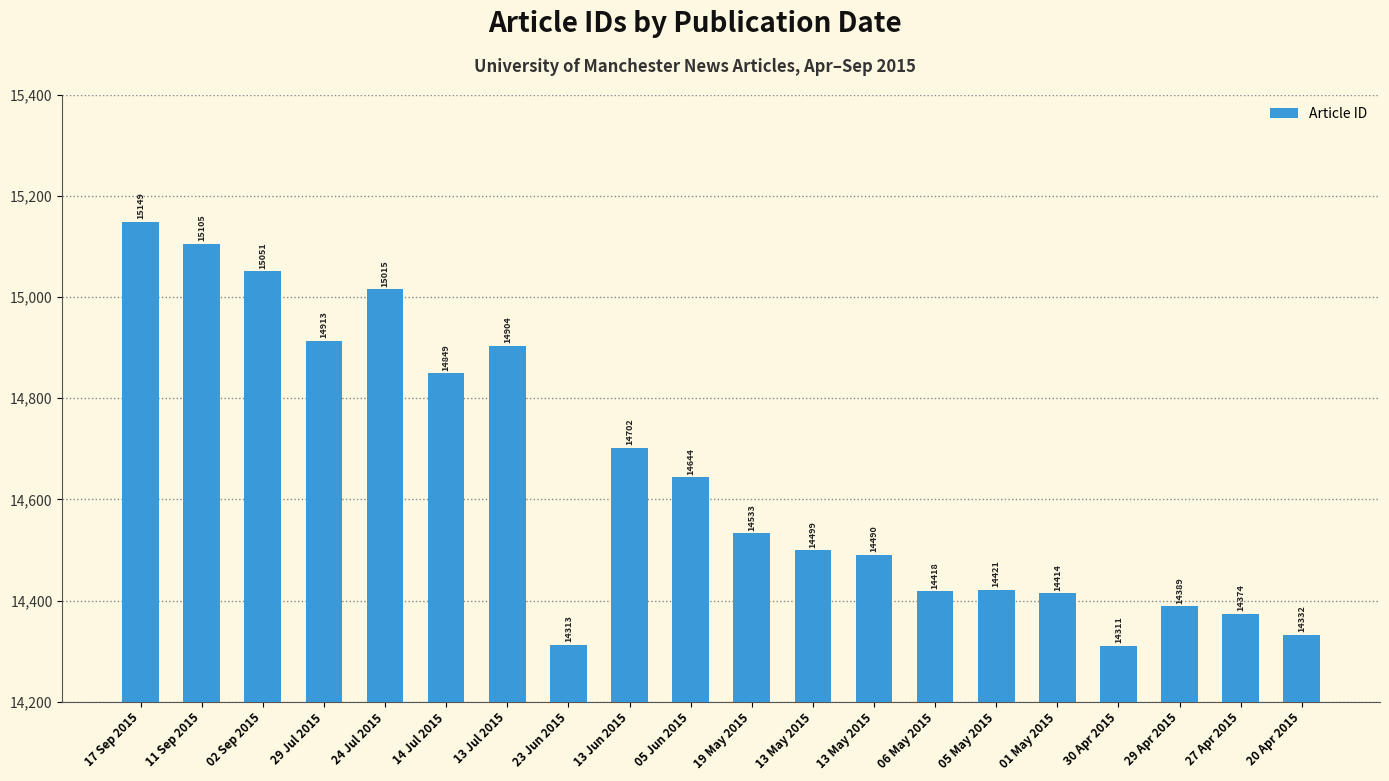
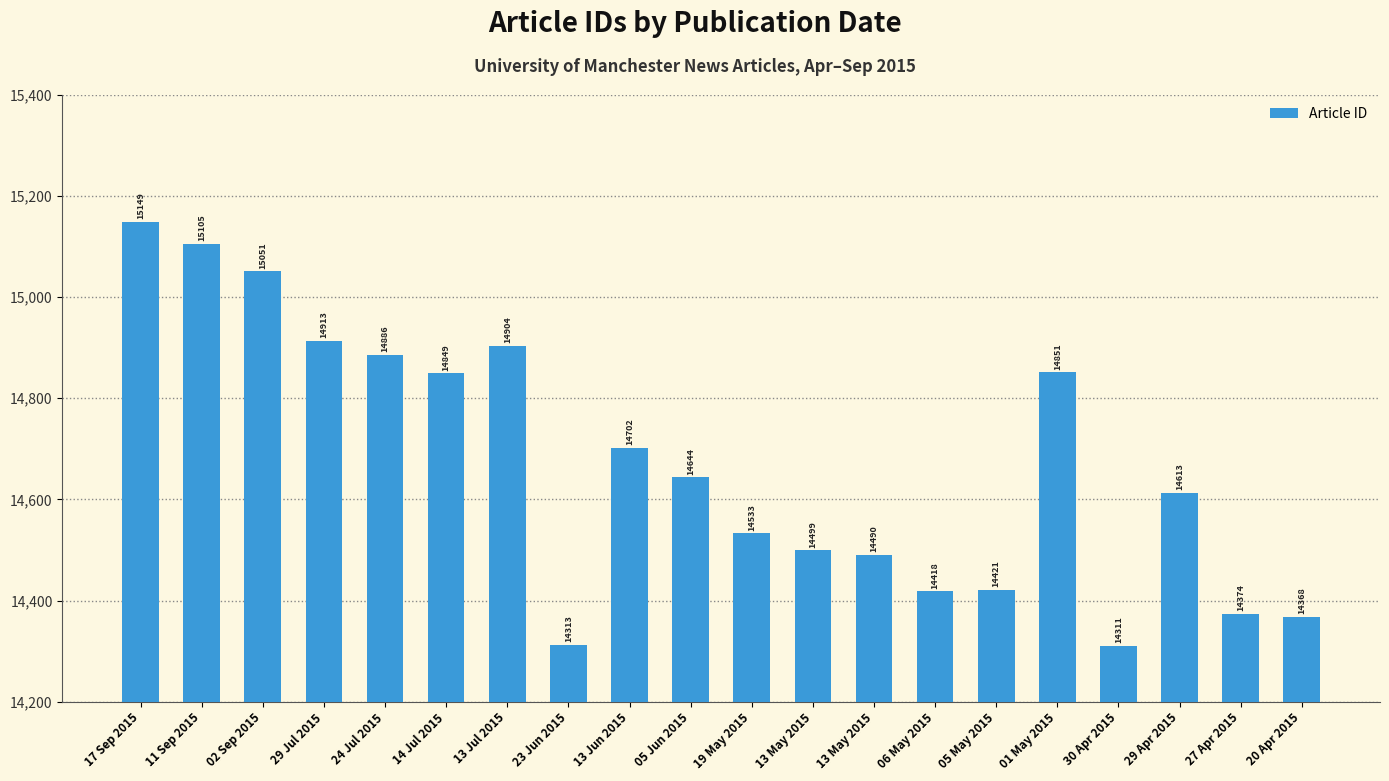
24 Jul 2015: 15015 -> 14886
01 May 2015: 14414 -> 14851
29 Apr 2015: 14389 -> 14613
20 Apr 2015: 14332 -> 14368
